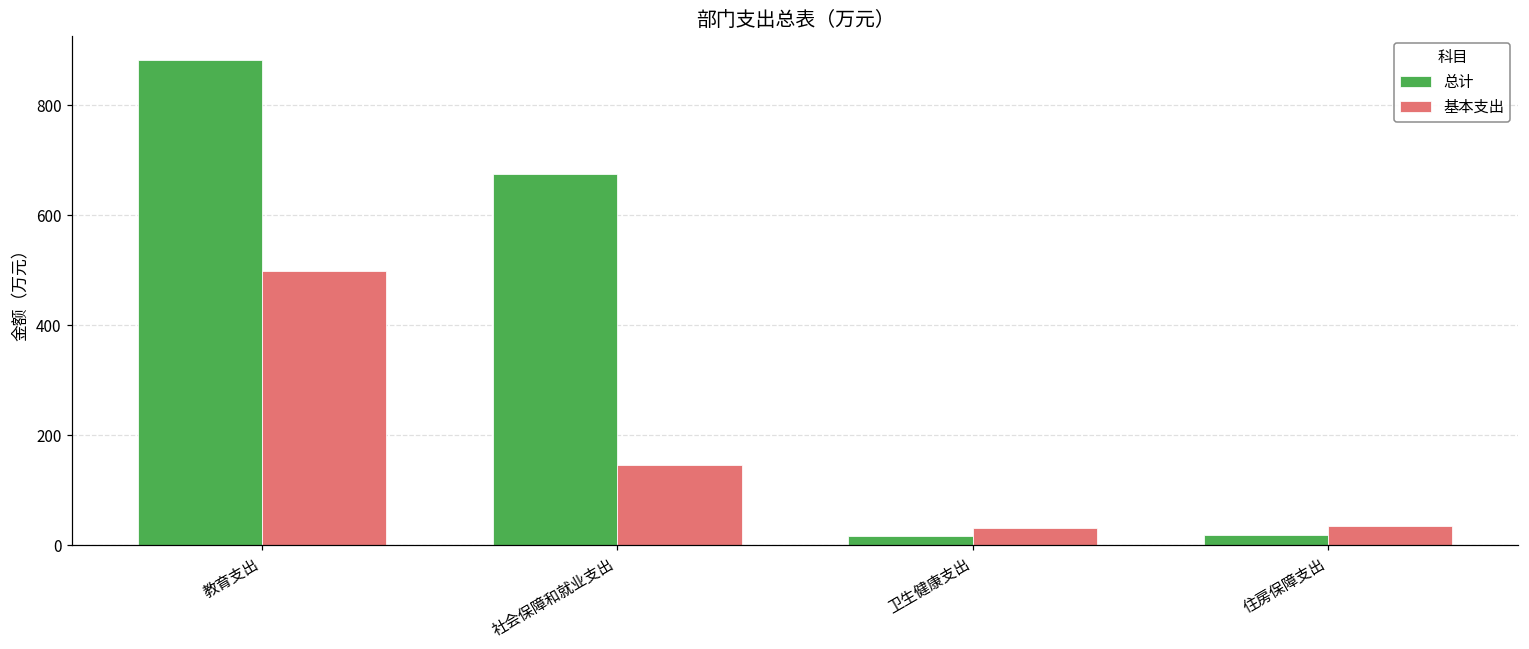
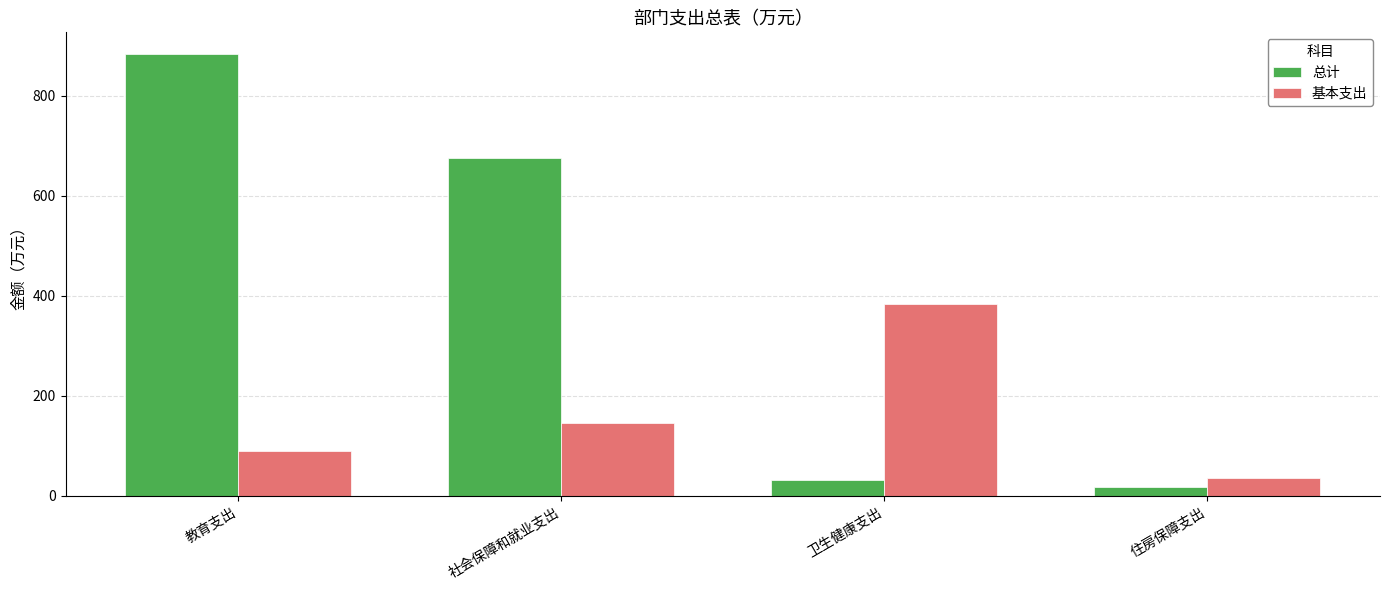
基本支出, 教育支出: 500 -> 90
总计, 卫生健康支出: 20 -> 30
基本支出, 卫生健康支出: 30 -> 380
